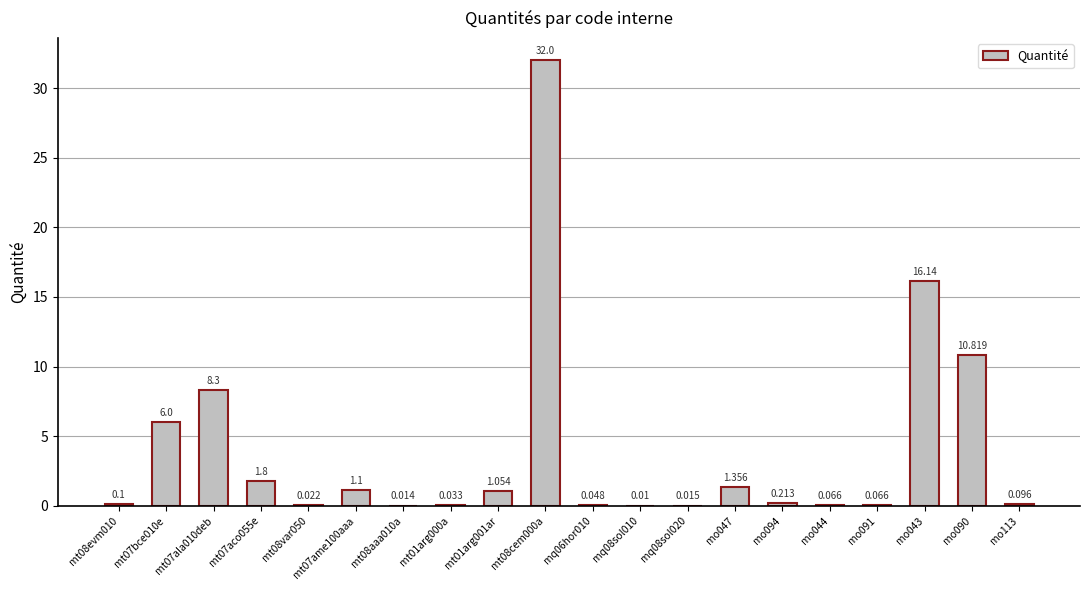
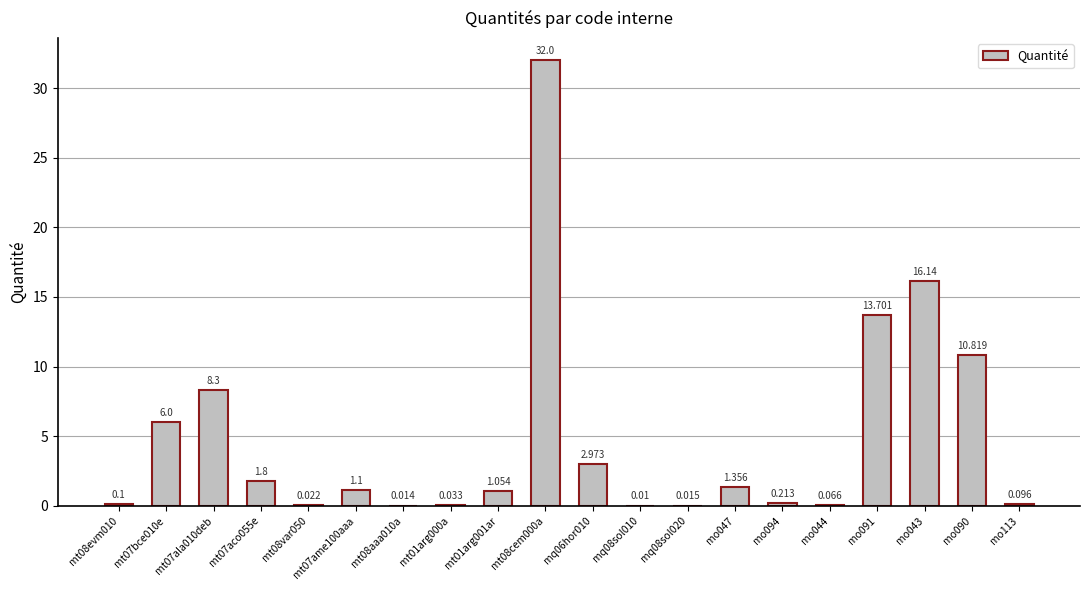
mq06hor010: 0.048 -> 2.973
mo091: 0.066 -> 13.701
